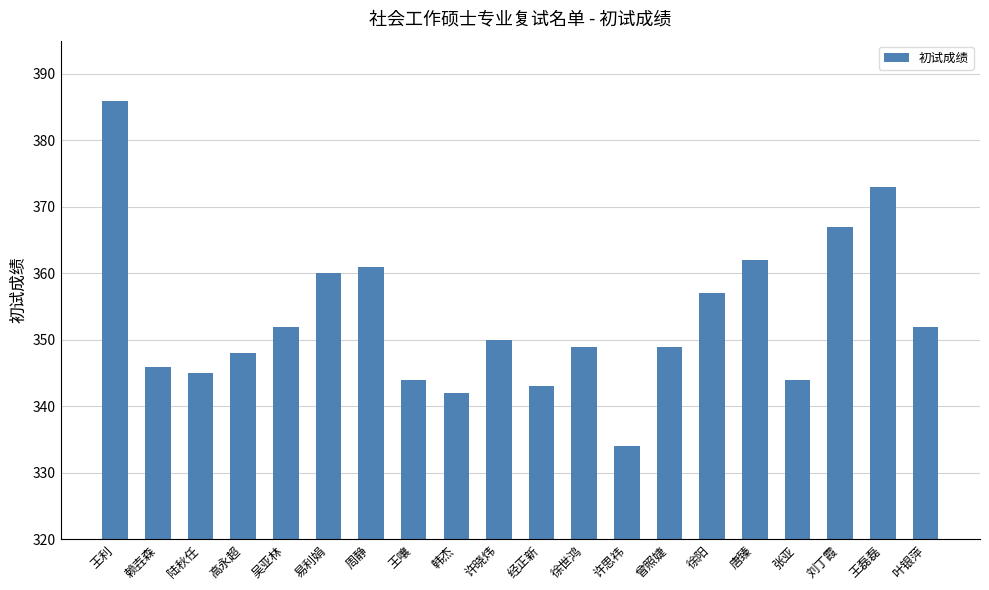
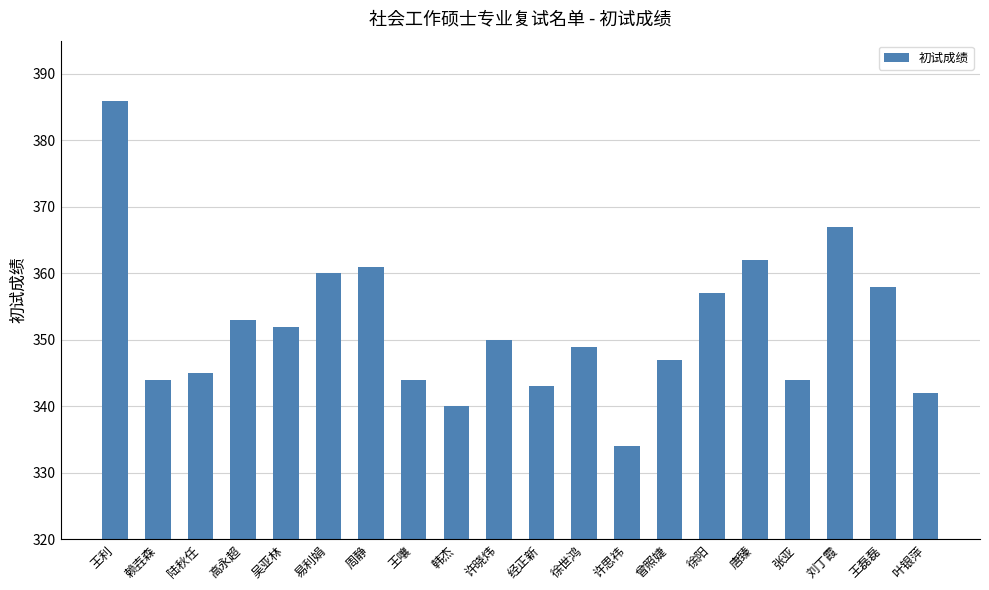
赖壵森: 346 -> 344
高永超: 348 -> 353
韩杰: 342 -> 340
曾照婕: 349 -> 347
王磊磊: 373 -> 358
叶银萍: 352 -> 342
